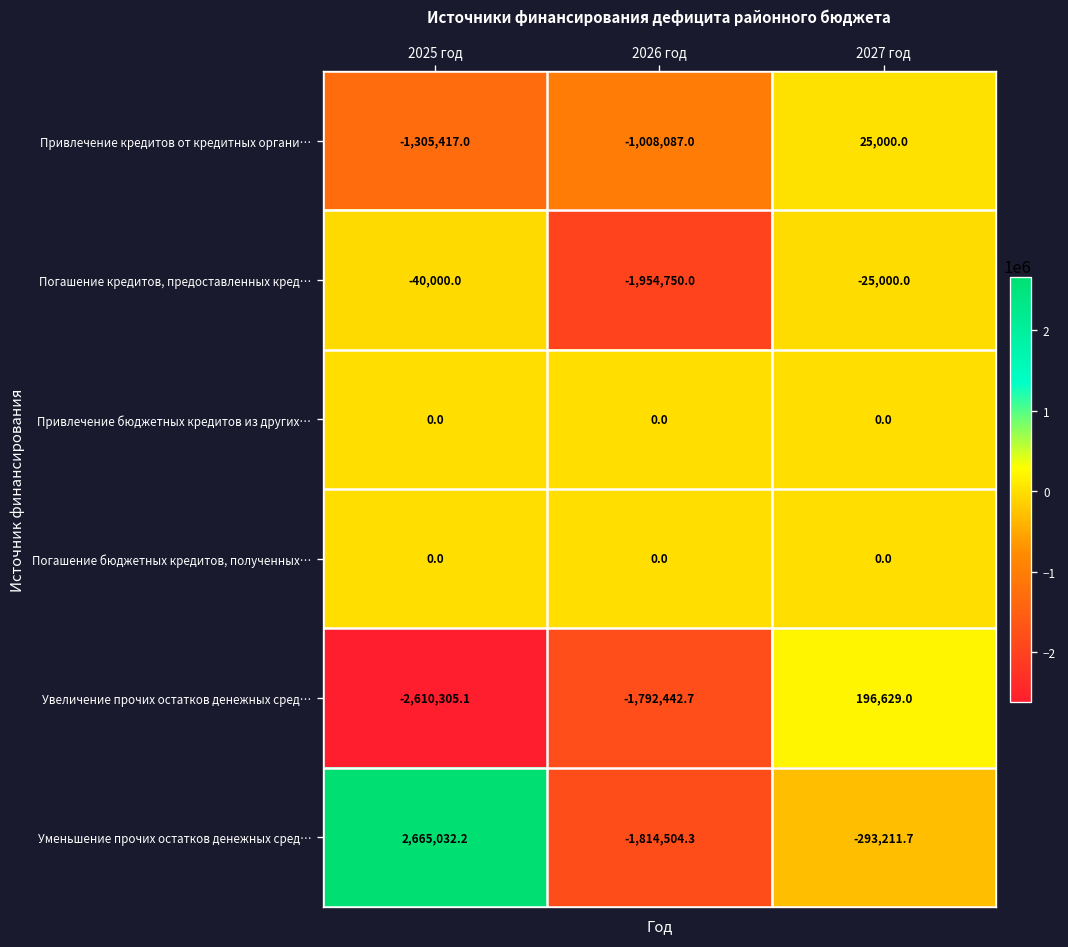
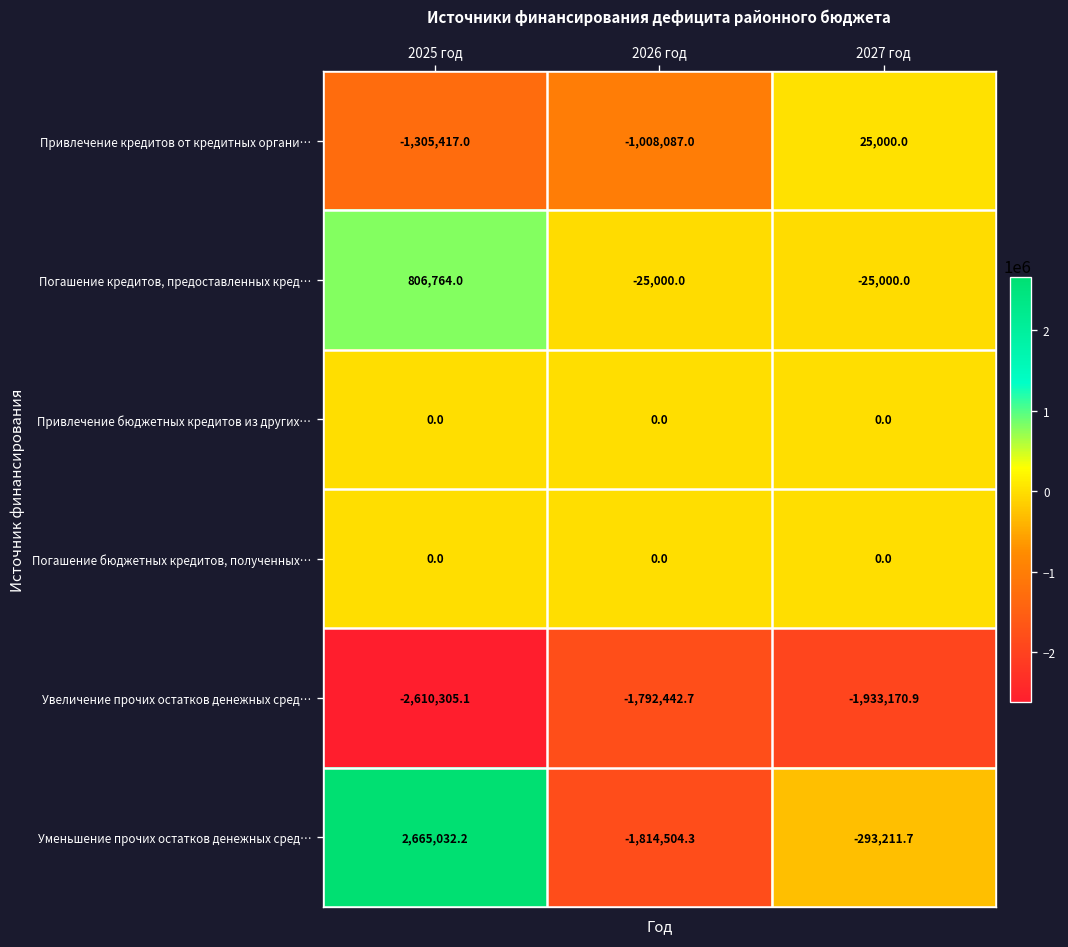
Погашение кредитов, предоставленных кред…, 2025 год: -40,000.0 -> 806,764.0
Погашение кредитов, предоставленных кред…, 2026 год: -1,954,750.0 -> -25,000.0
Увеличение прочих остатков денежных сред…, 2027 год: 196,629.0 -> -1,933,170.9
